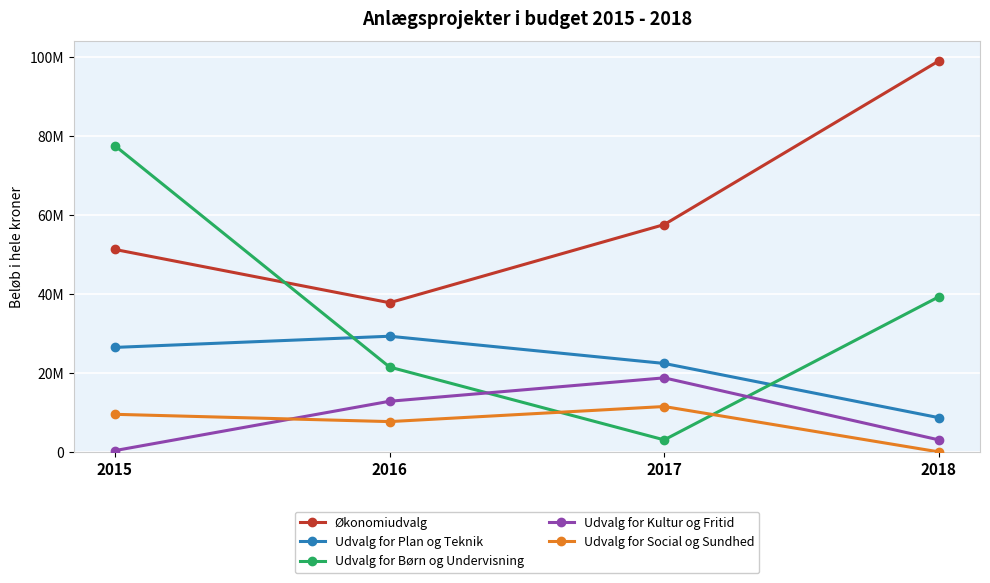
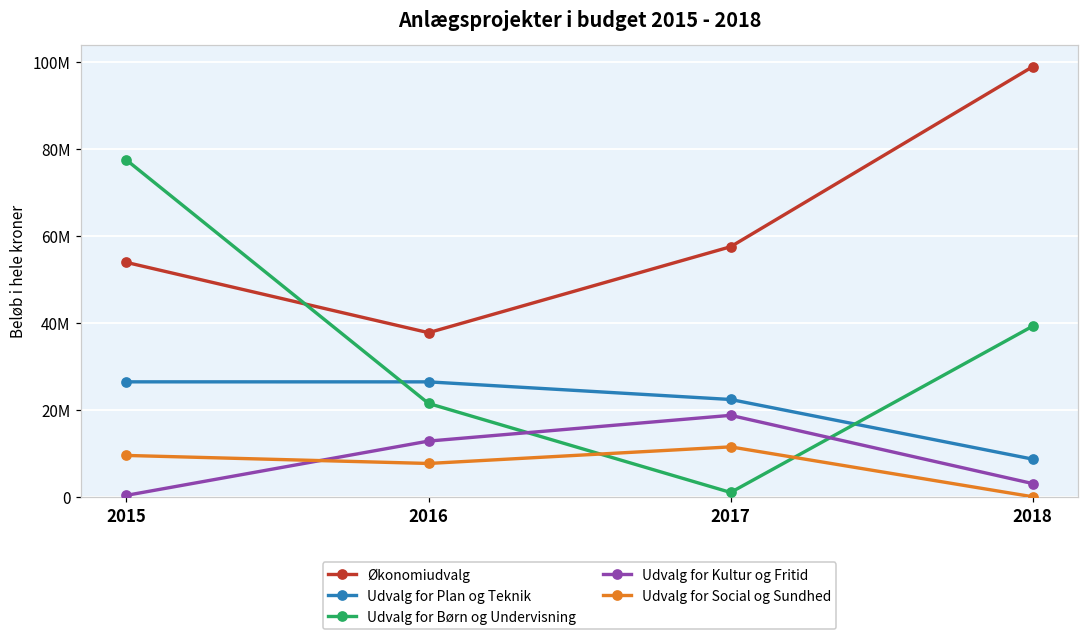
Økonomiudvalg, 2015: 51000000 -> 54000000
Udvalg for Plan og Teknik, 2016: 29000000 -> 26000000
Udvalg for Børn og Undervisning, 2017: 3000000 -> 1000000
